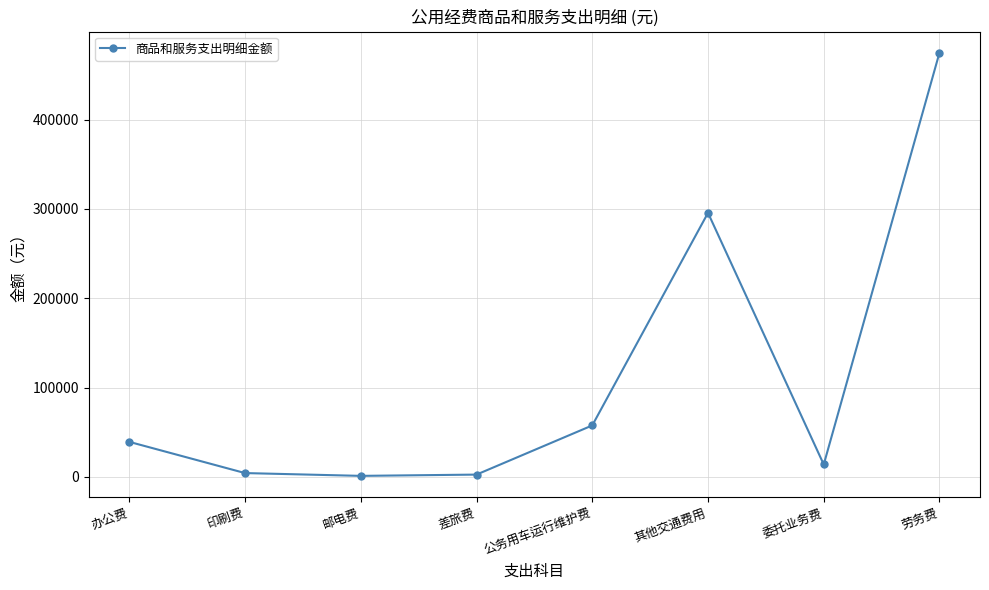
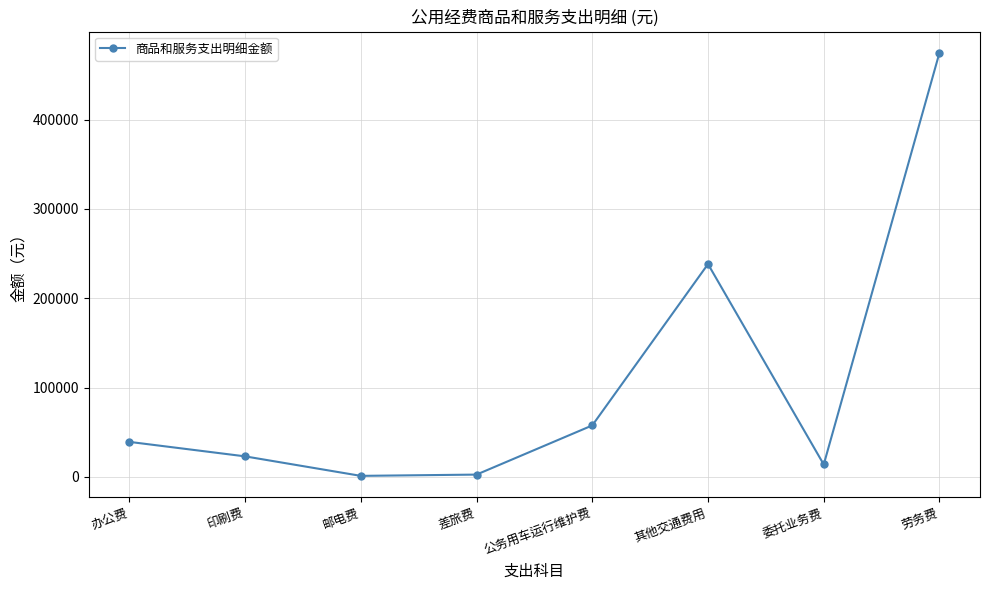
印刷费: 0 -> 20000
其他交通费用: 300000 -> 240000
